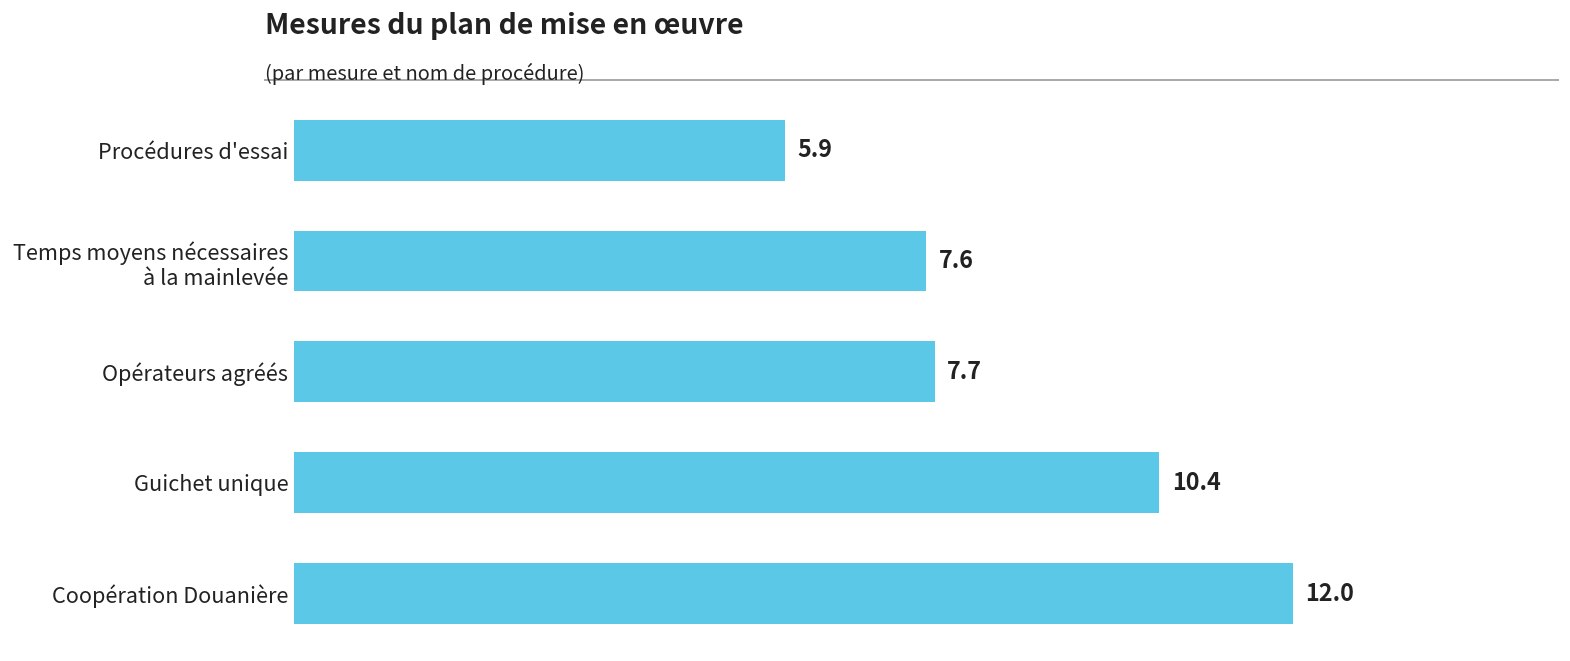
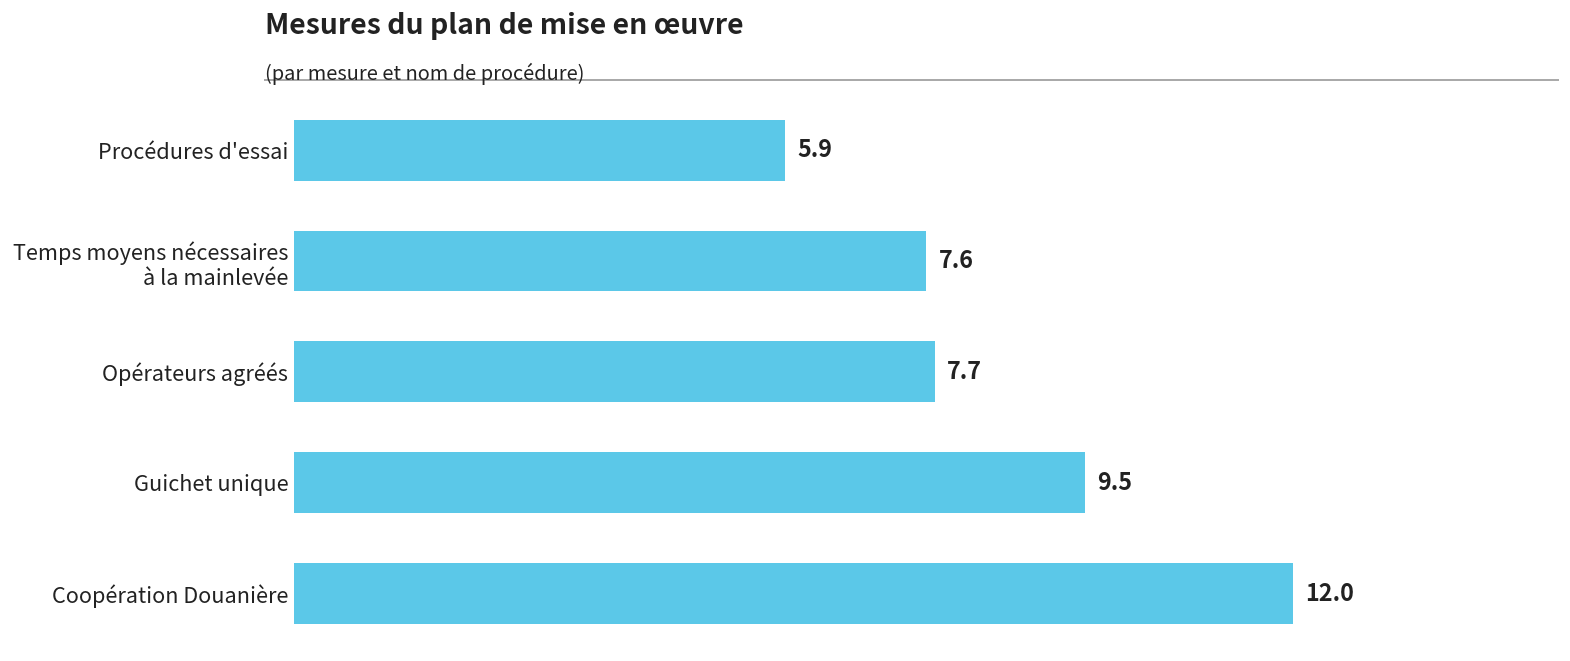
Guichet unique: 10.4 -> 9.5
